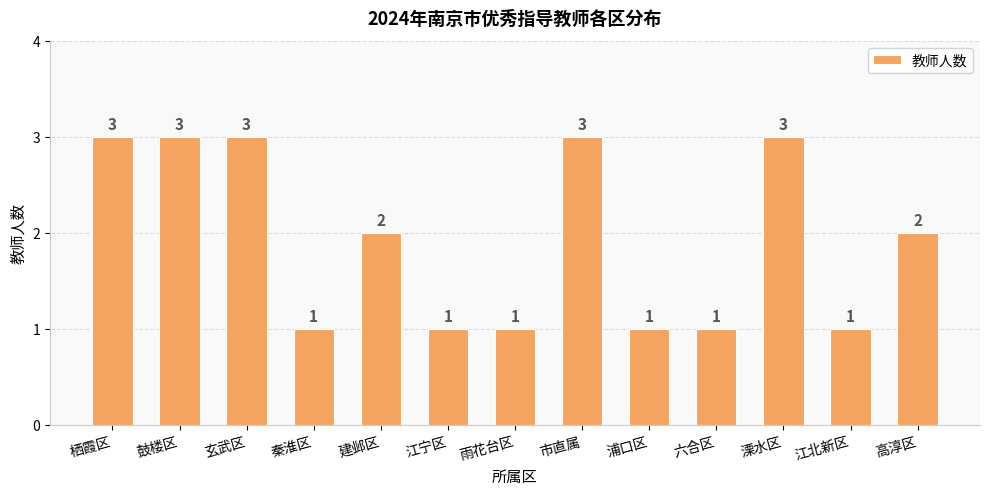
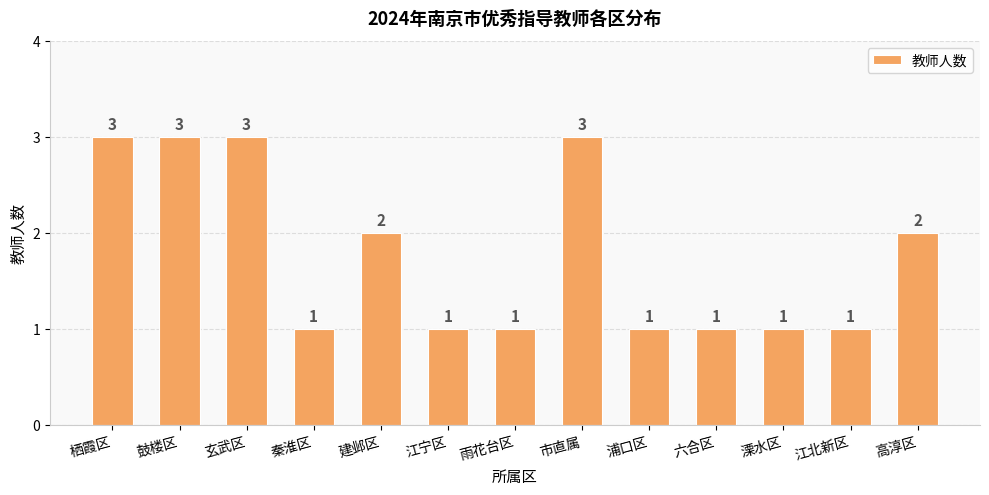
溧水区: 3 -> 1
